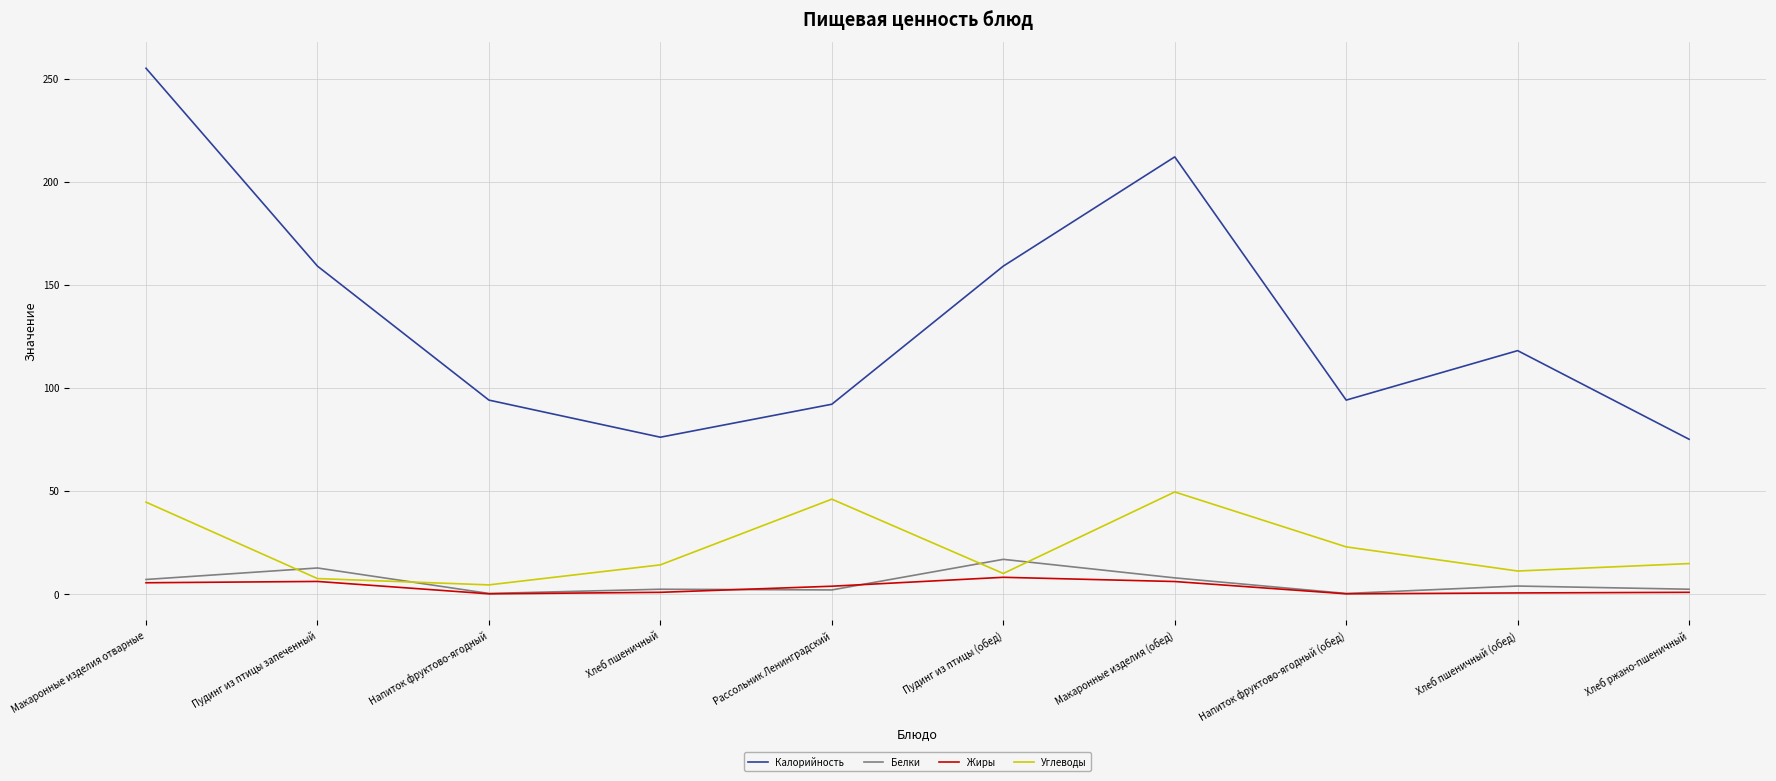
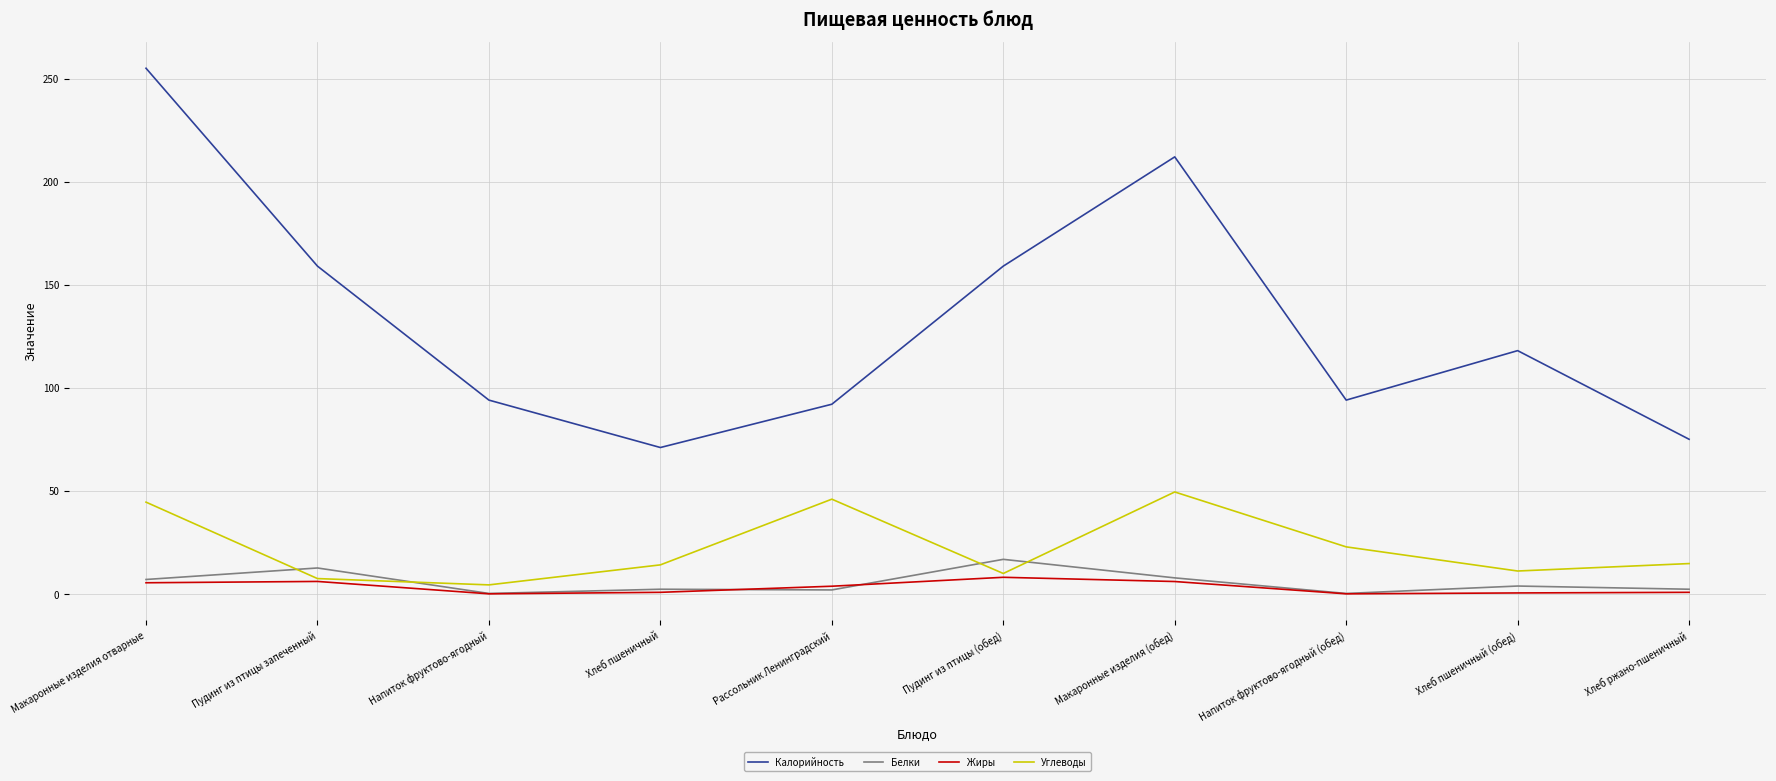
Калорийность, Хлеб пшеничный: 76 -> 71
